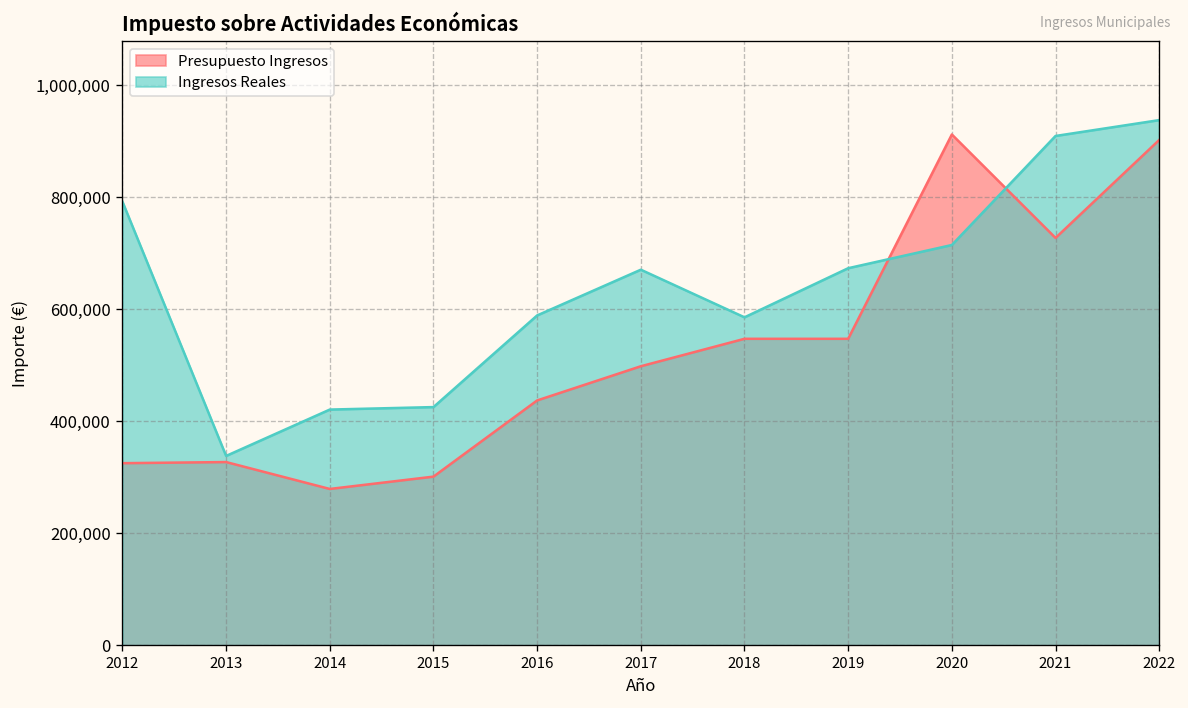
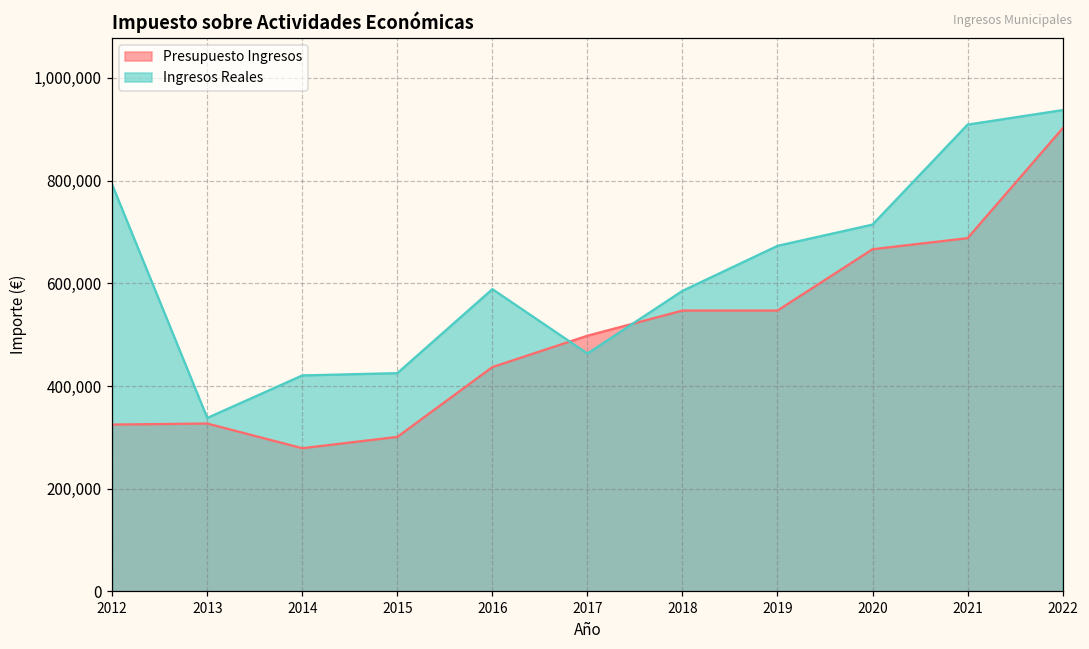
Ingresos Reales, 2017: 670,000 -> 460,000
Presupuesto Ingresos, 2020: 910,000 -> 670,000
Presupuesto Ingresos, 2021: 730,000 -> 690,000
